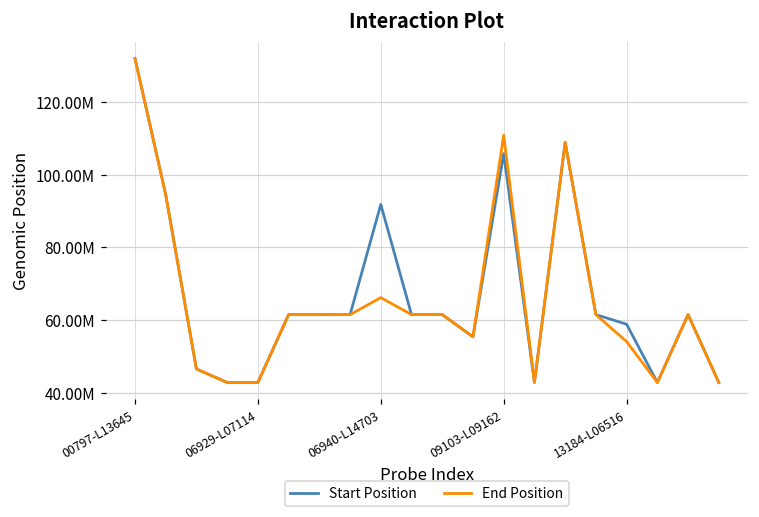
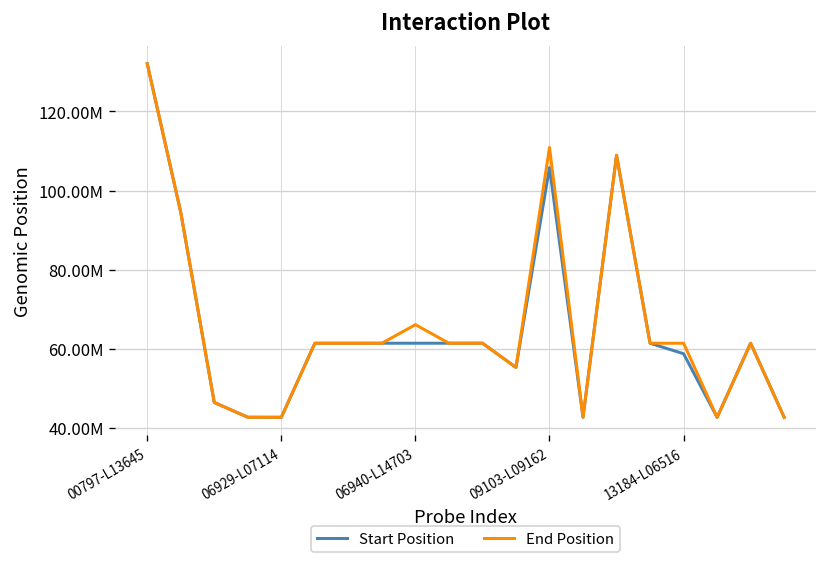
Start Position, 06940-L14703: 92000000 -> 61000000
End Position, 13184-L06516: 54000000 -> 61000000
